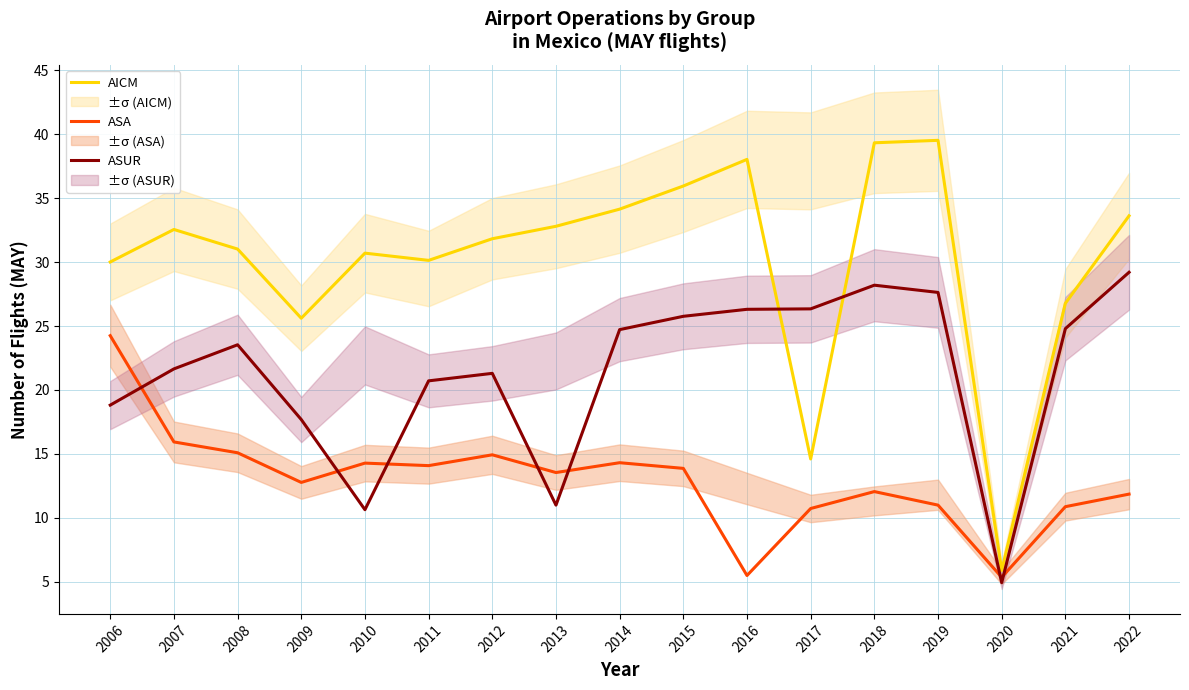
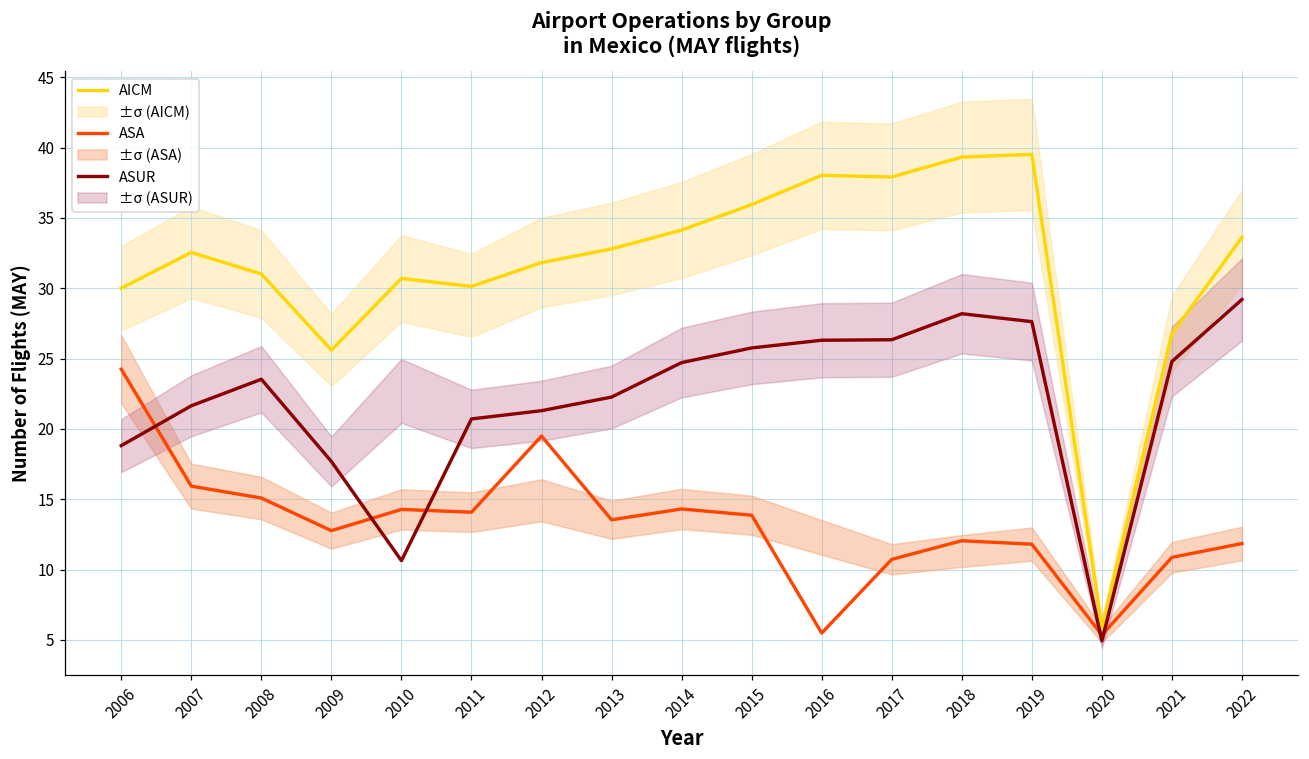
ASA, 2012: 14.9 -> 19.5
ASUR, 2013: 11.0 -> 22.3
AICM, 2017: 14.6 -> 37.9
ASA, 2019: 11.0 -> 11.8
